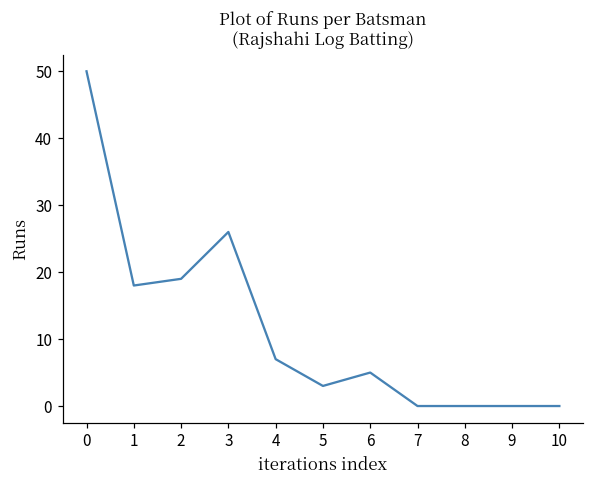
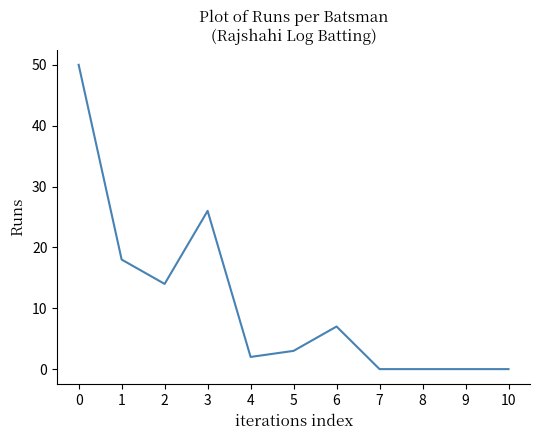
2: 19 -> 14
4: 7 -> 2
6: 5 -> 7
